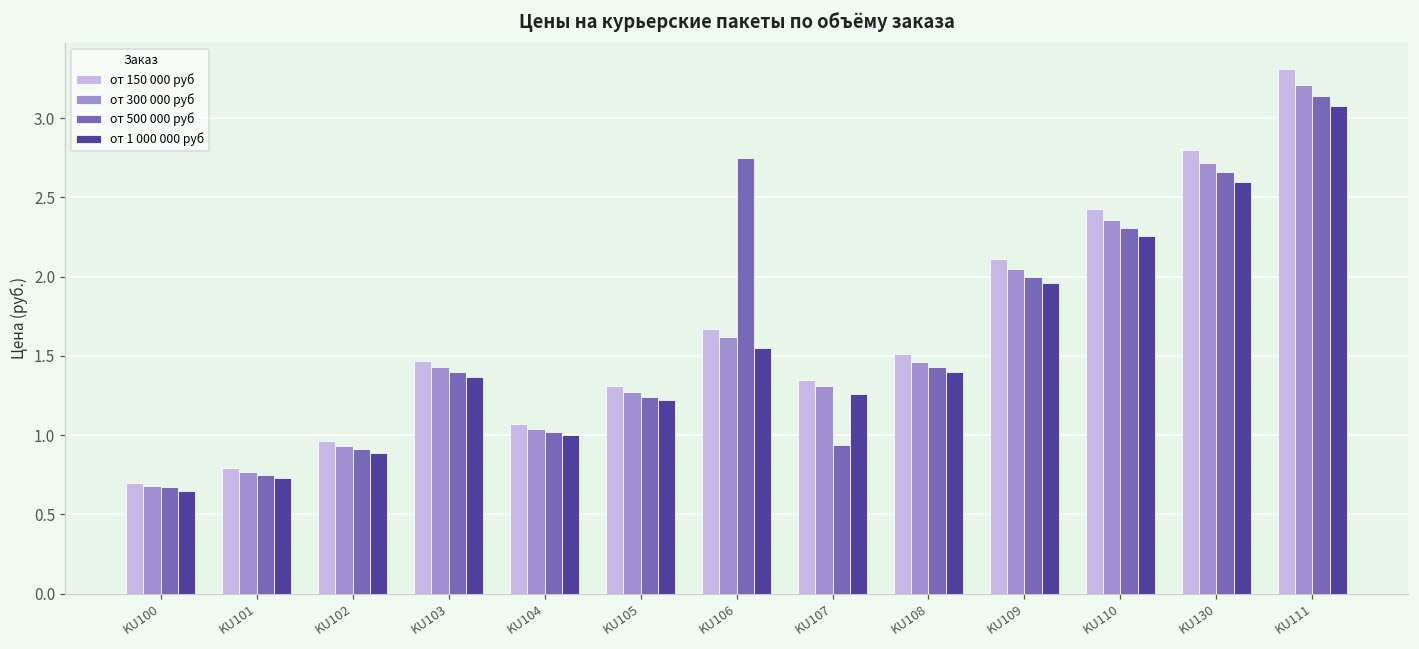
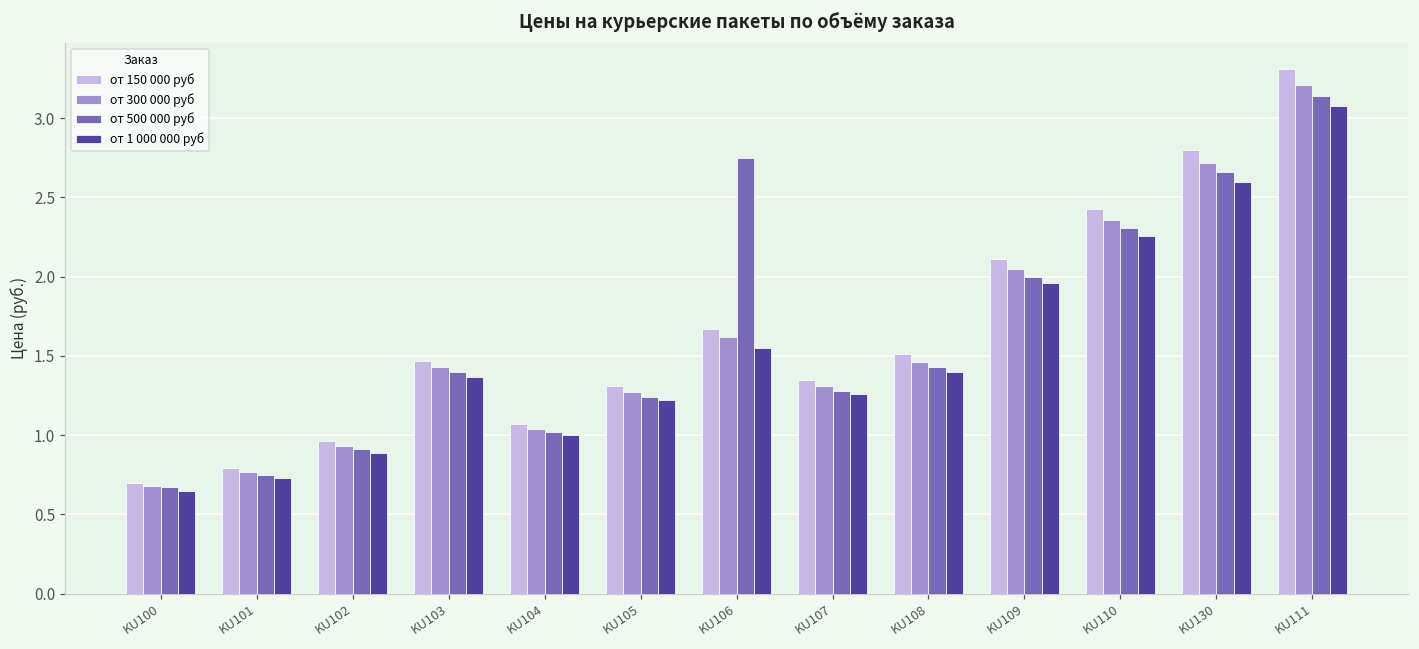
от 500 000 руб, KU107: 0.94 -> 1.28
